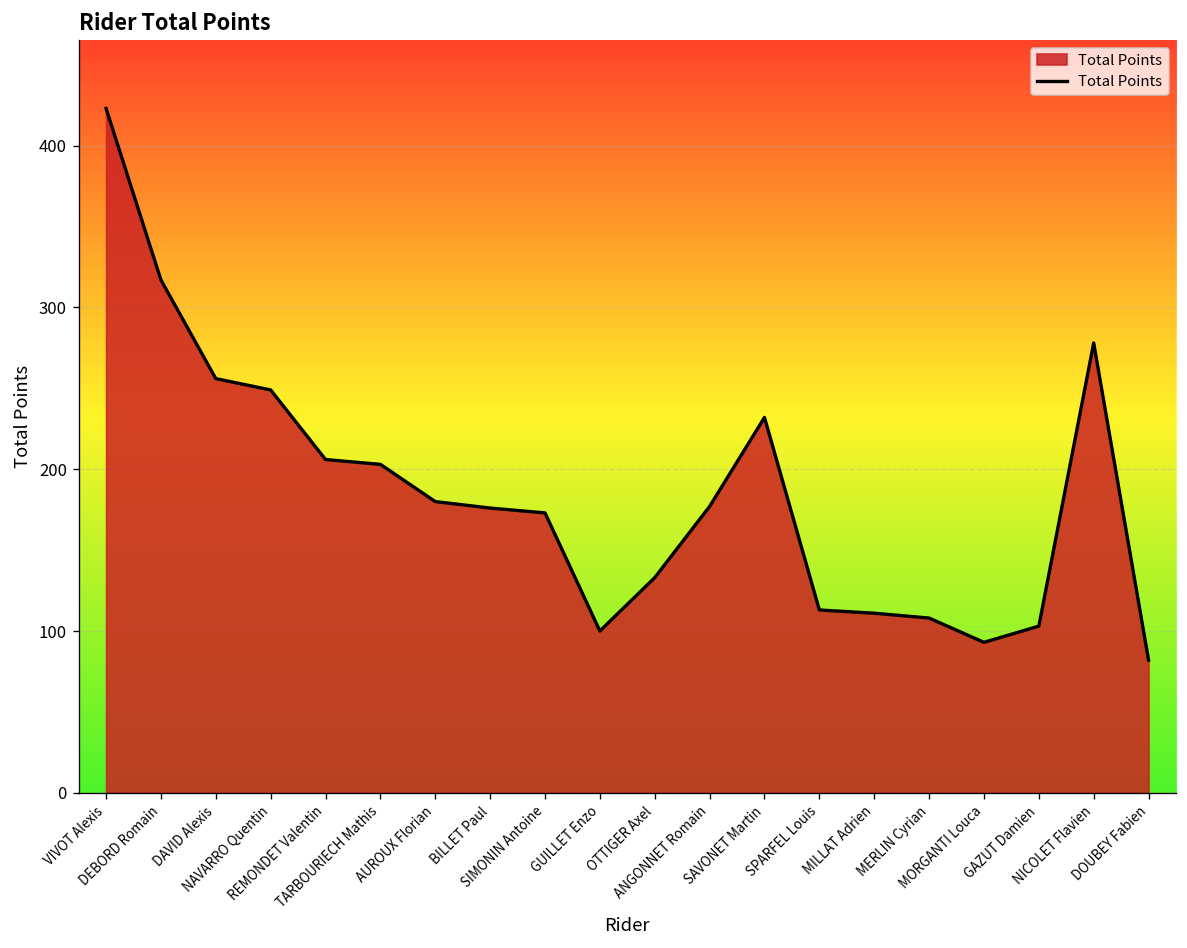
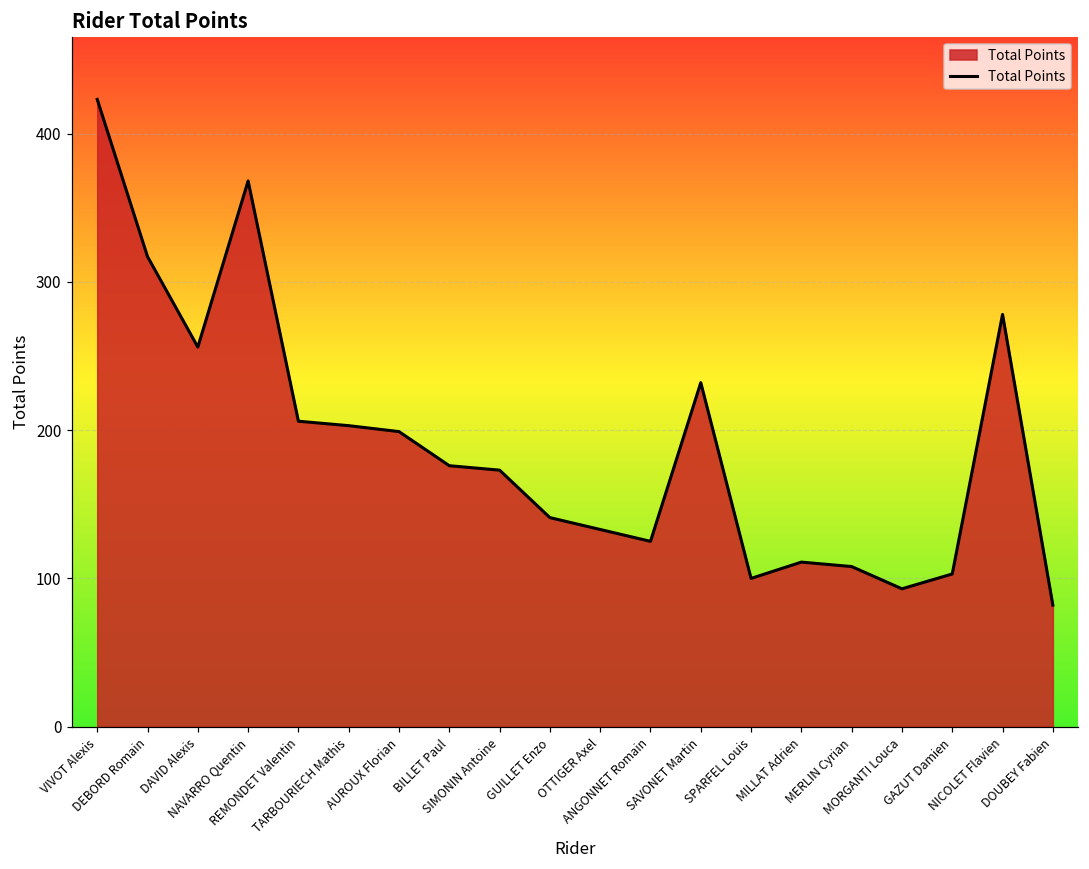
NAVARRO Quentin: 249 -> 368
AUROUX Florian: 180 -> 199
GUILLET Enzo: 100 -> 141
ANGONNET Romain: 177 -> 125
SPARFEL Louis: 113 -> 100
